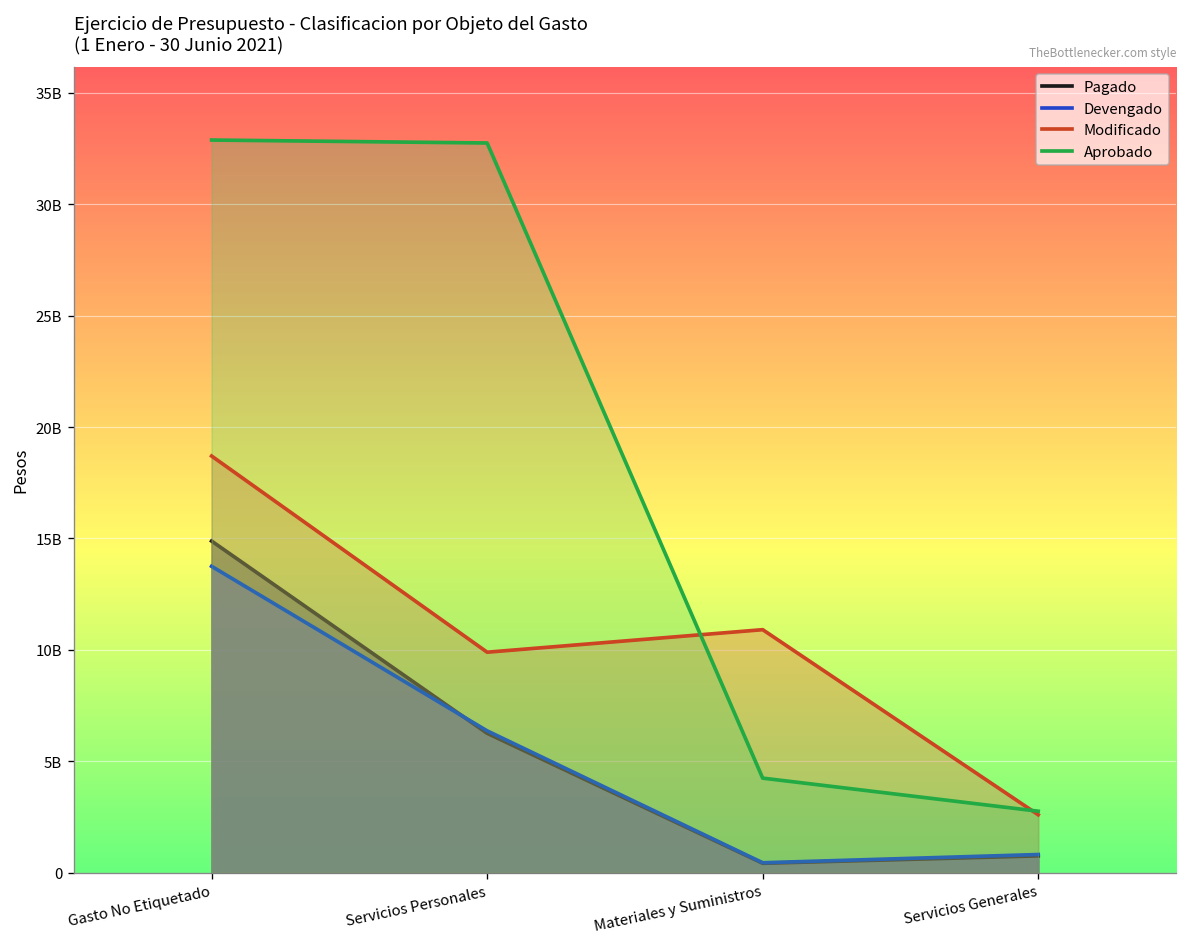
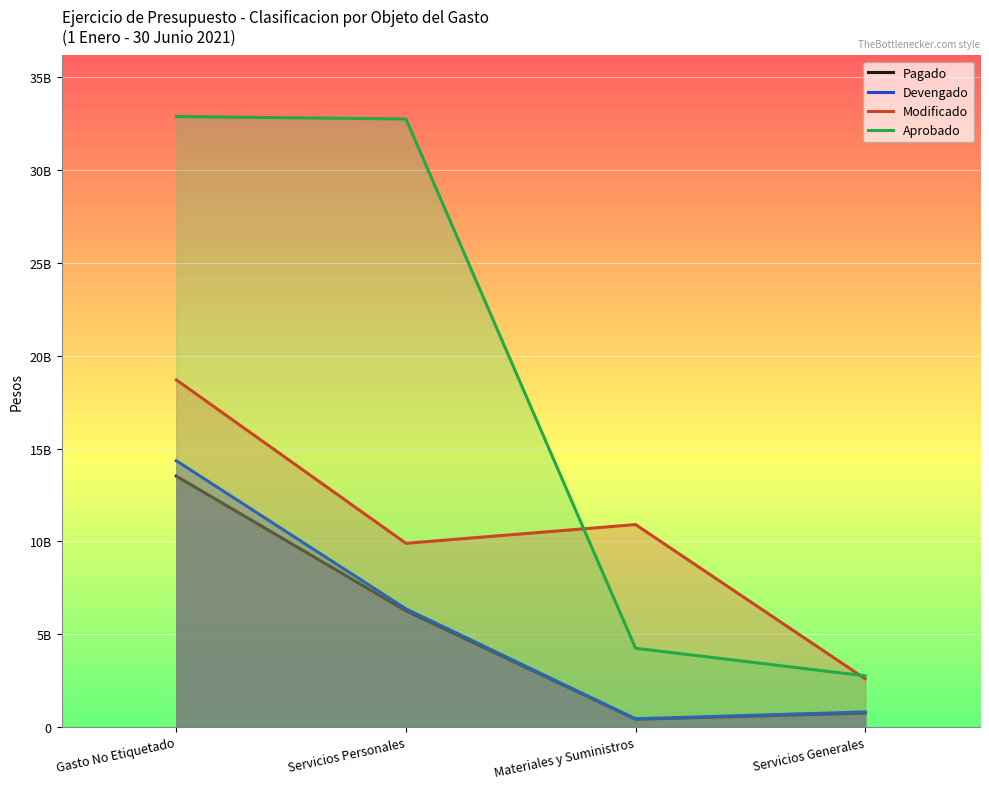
Pagado, Gasto No Etiquetado: 14900000000 -> 13500000000
Devengado, Gasto No Etiquetado: 13700000000 -> 14300000000
